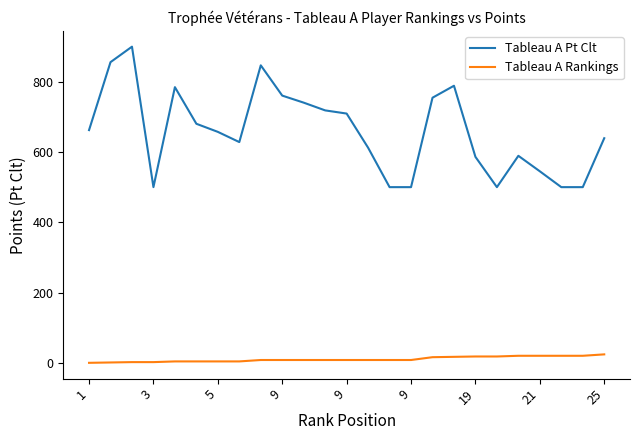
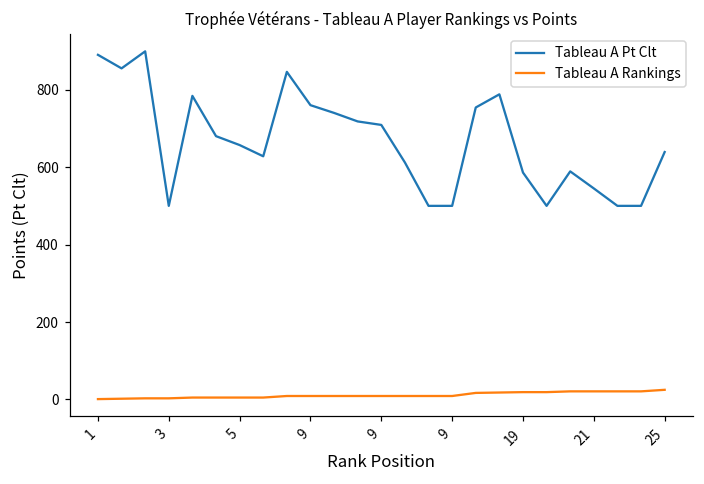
Tableau A Pt Clt, 1: 660 -> 890
